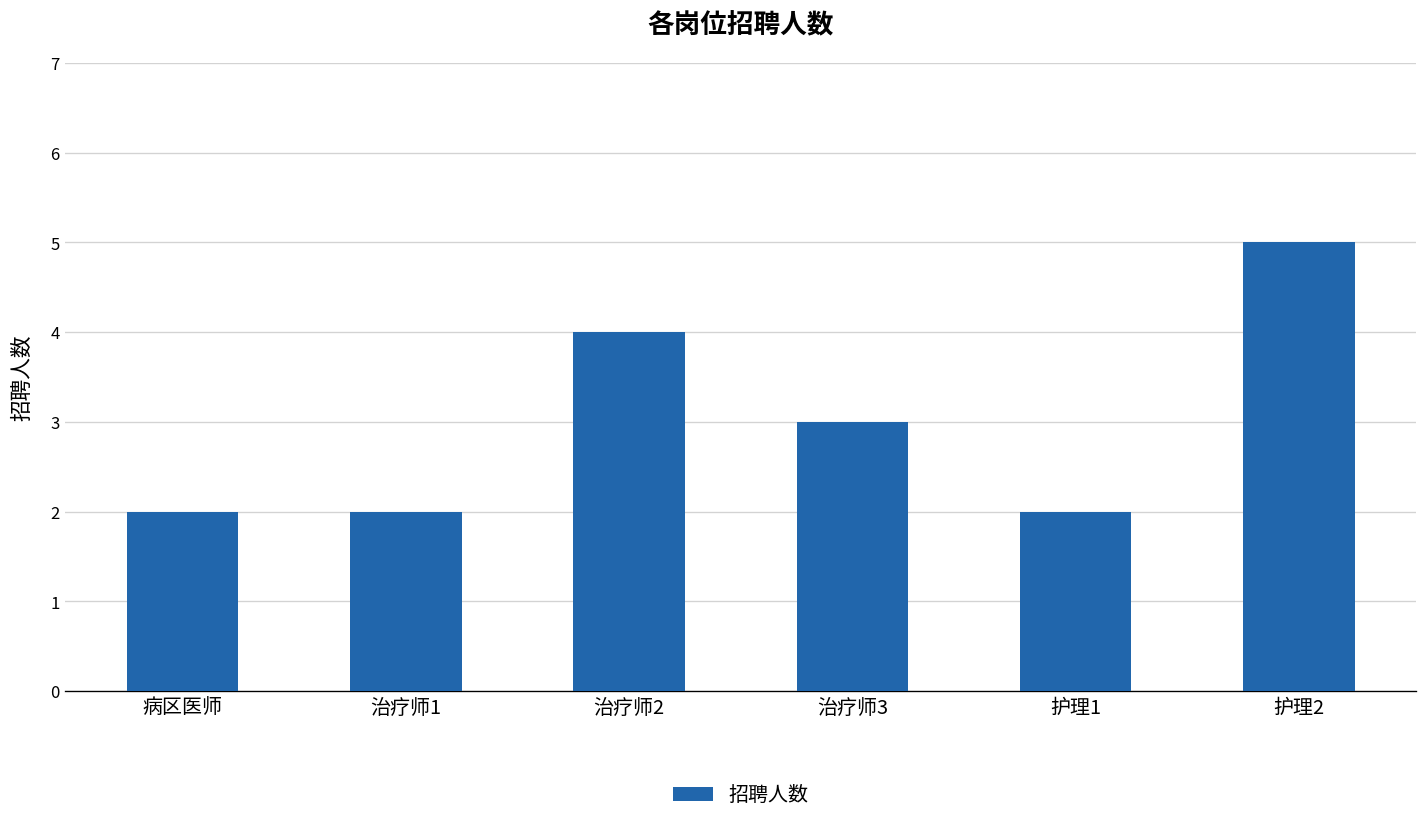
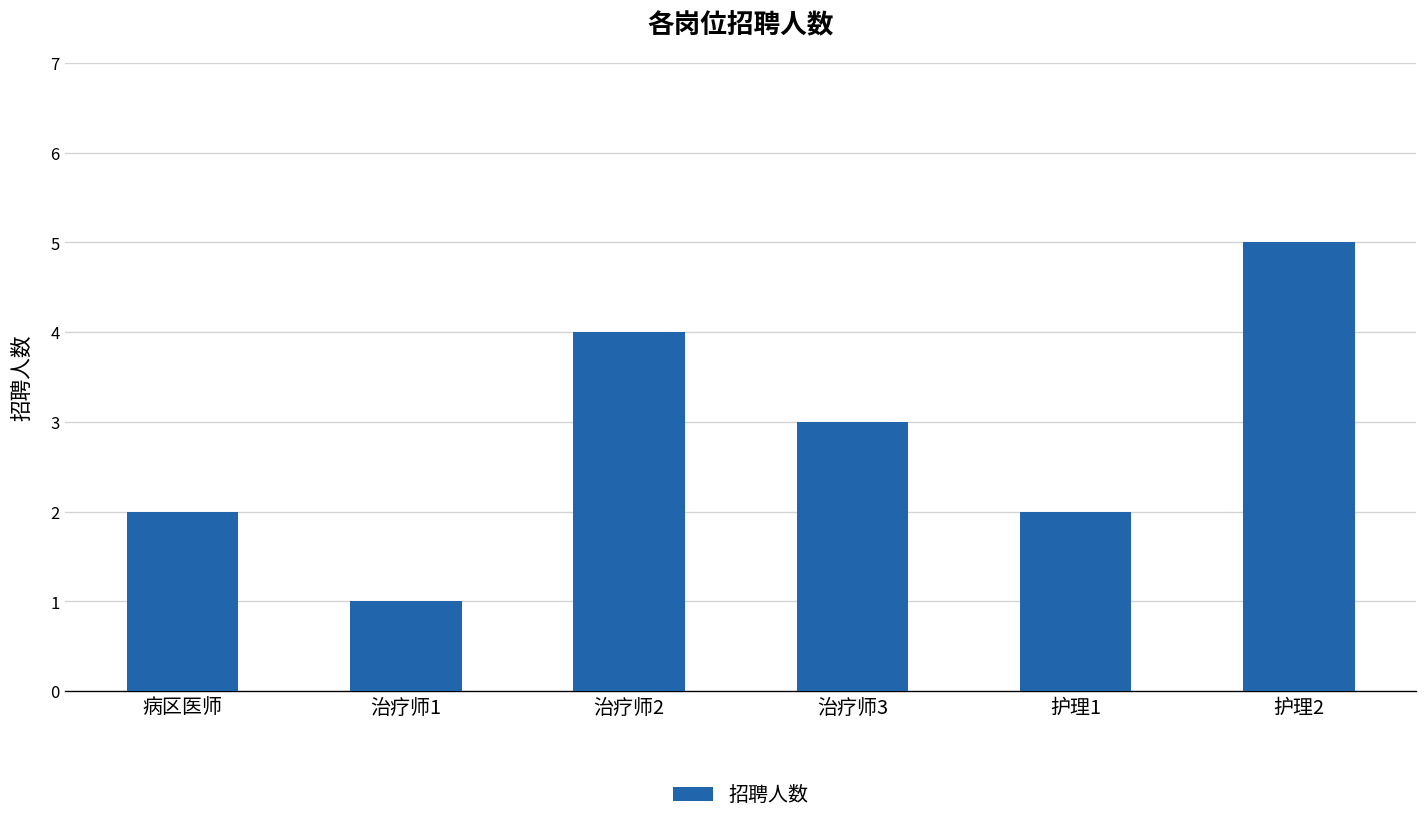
治疗师1: 2 -> 1
